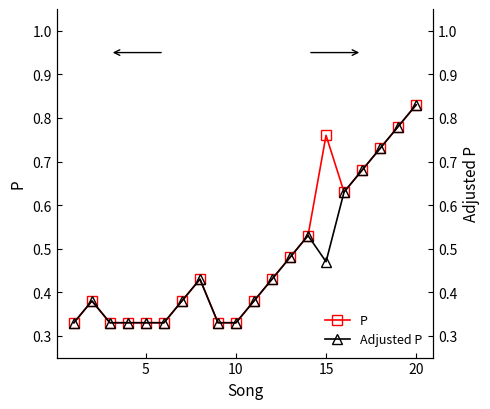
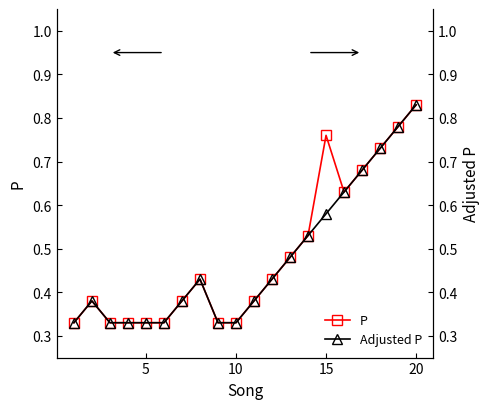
Adjusted P, 15: 0.47 -> 0.58
